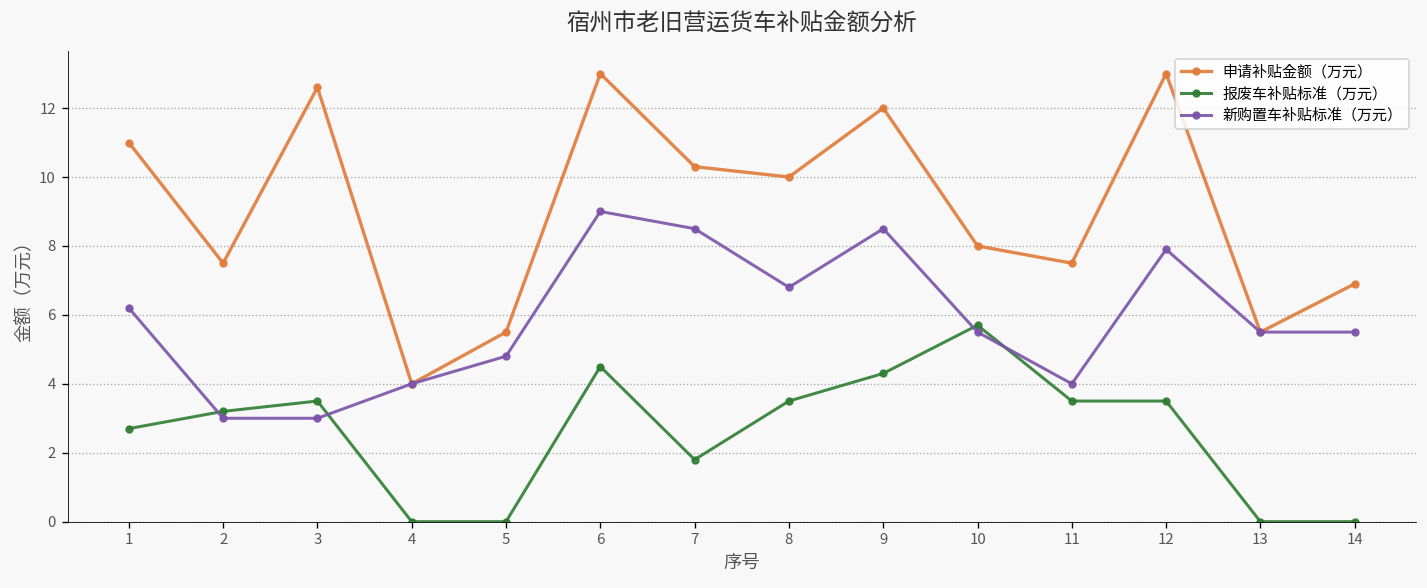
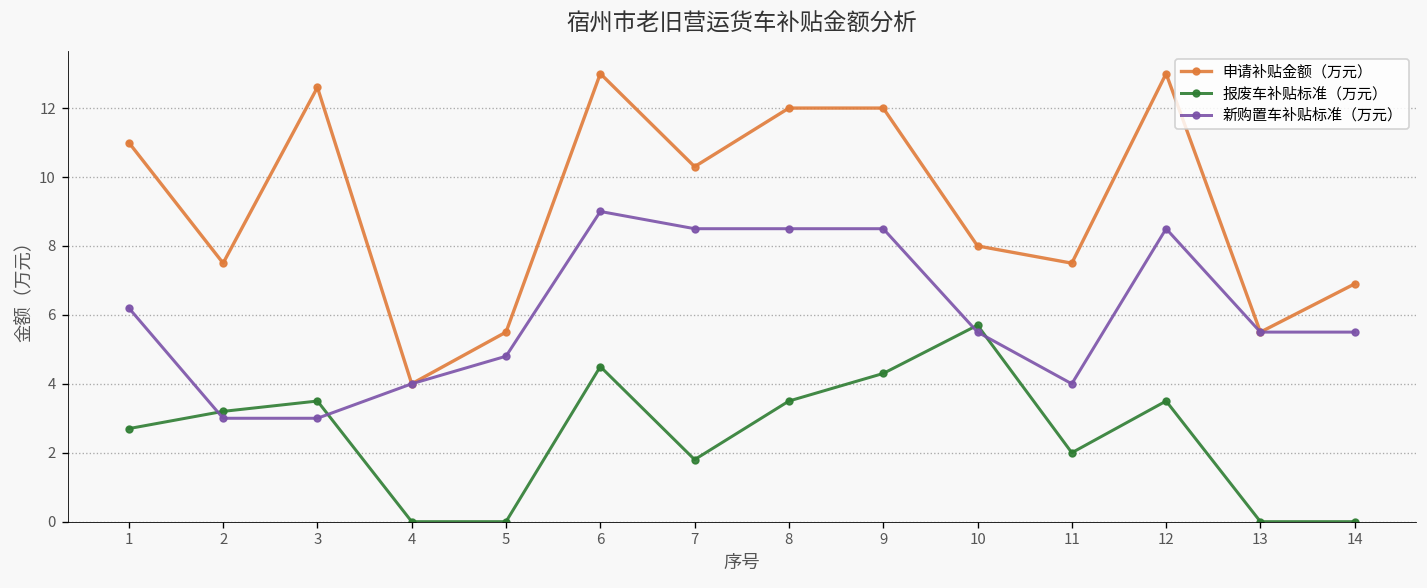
申请补贴金额（万元）, 8: 10 -> 12
新购置车补贴标准（万元）, 8: 6.8 -> 8.5
报废车补贴标准（万元）, 11: 3.5 -> 2.0
新购置车补贴标准（万元）, 12: 7.9 -> 8.5
